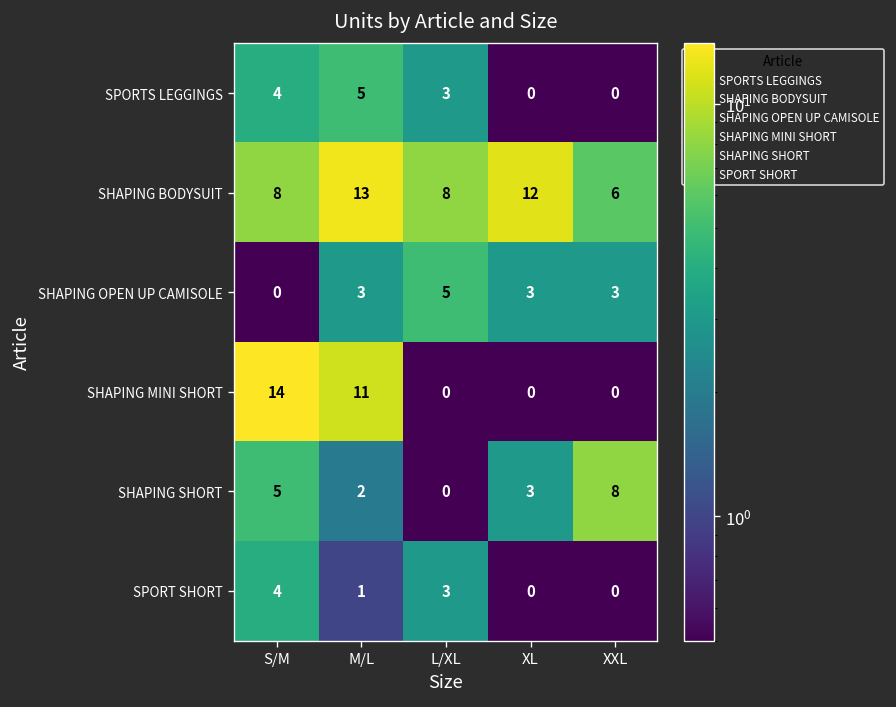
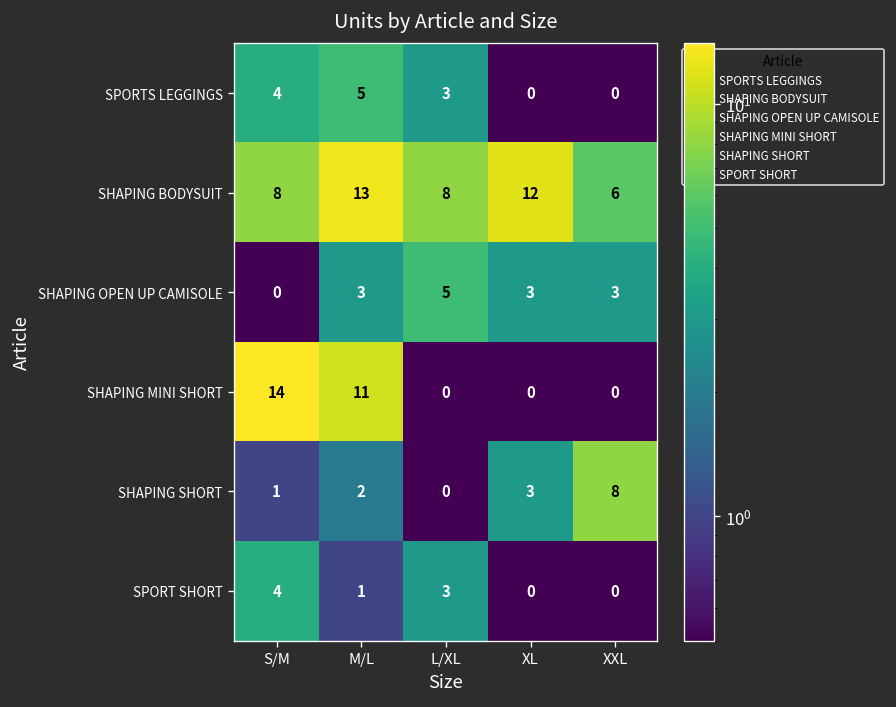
SHAPING SHORT, S/M: 5 -> 1
